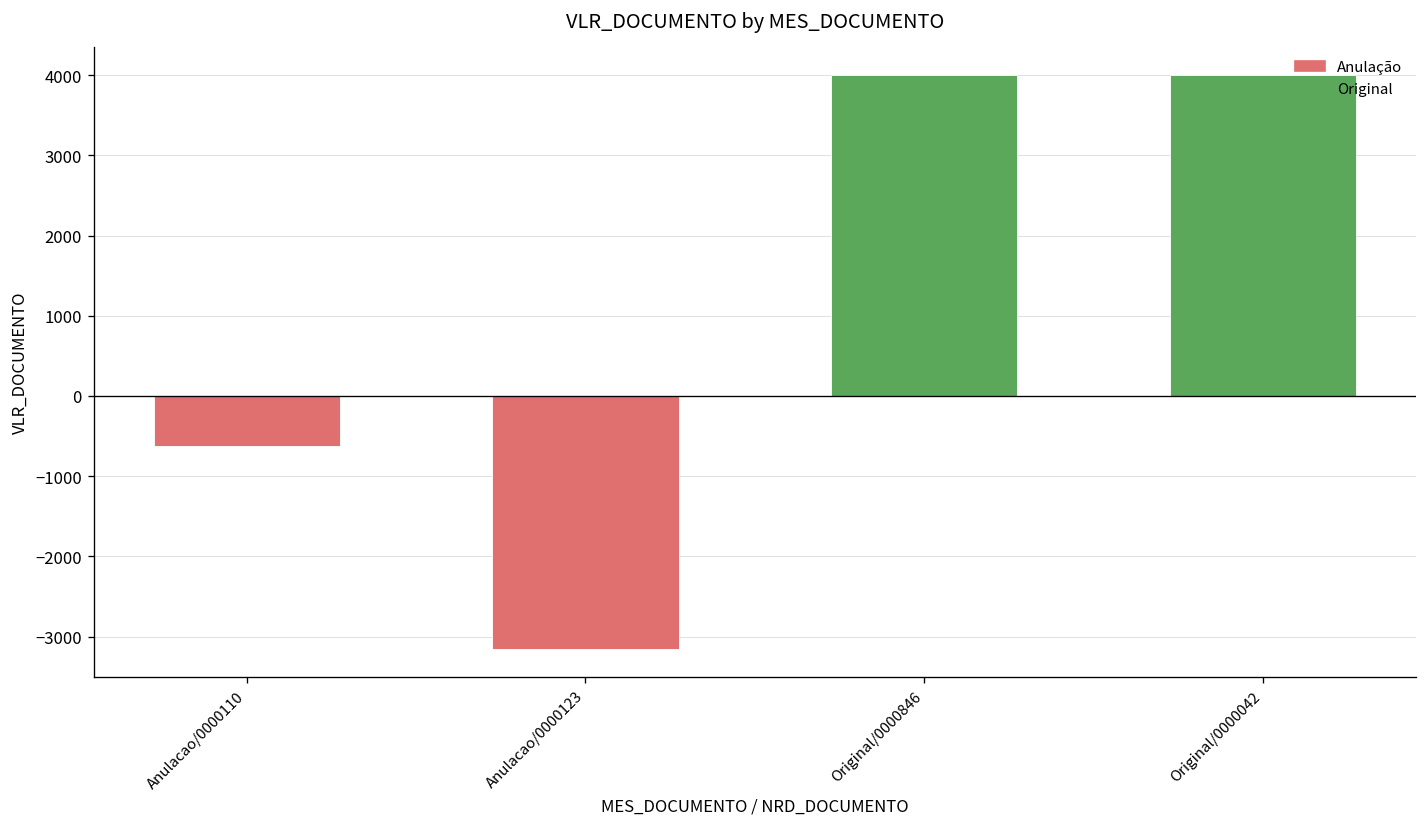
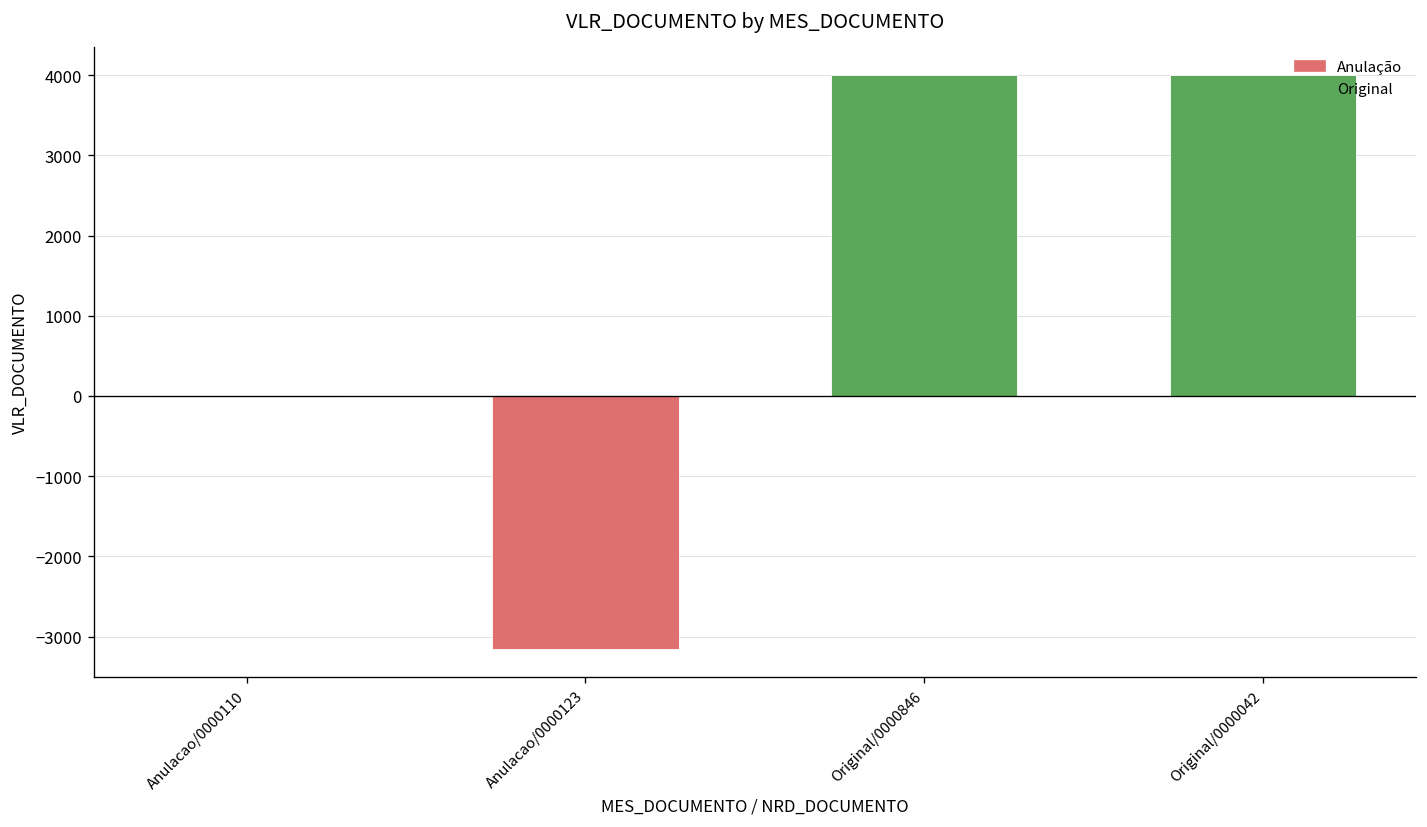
Anulacao/0000110: -600 -> 0
